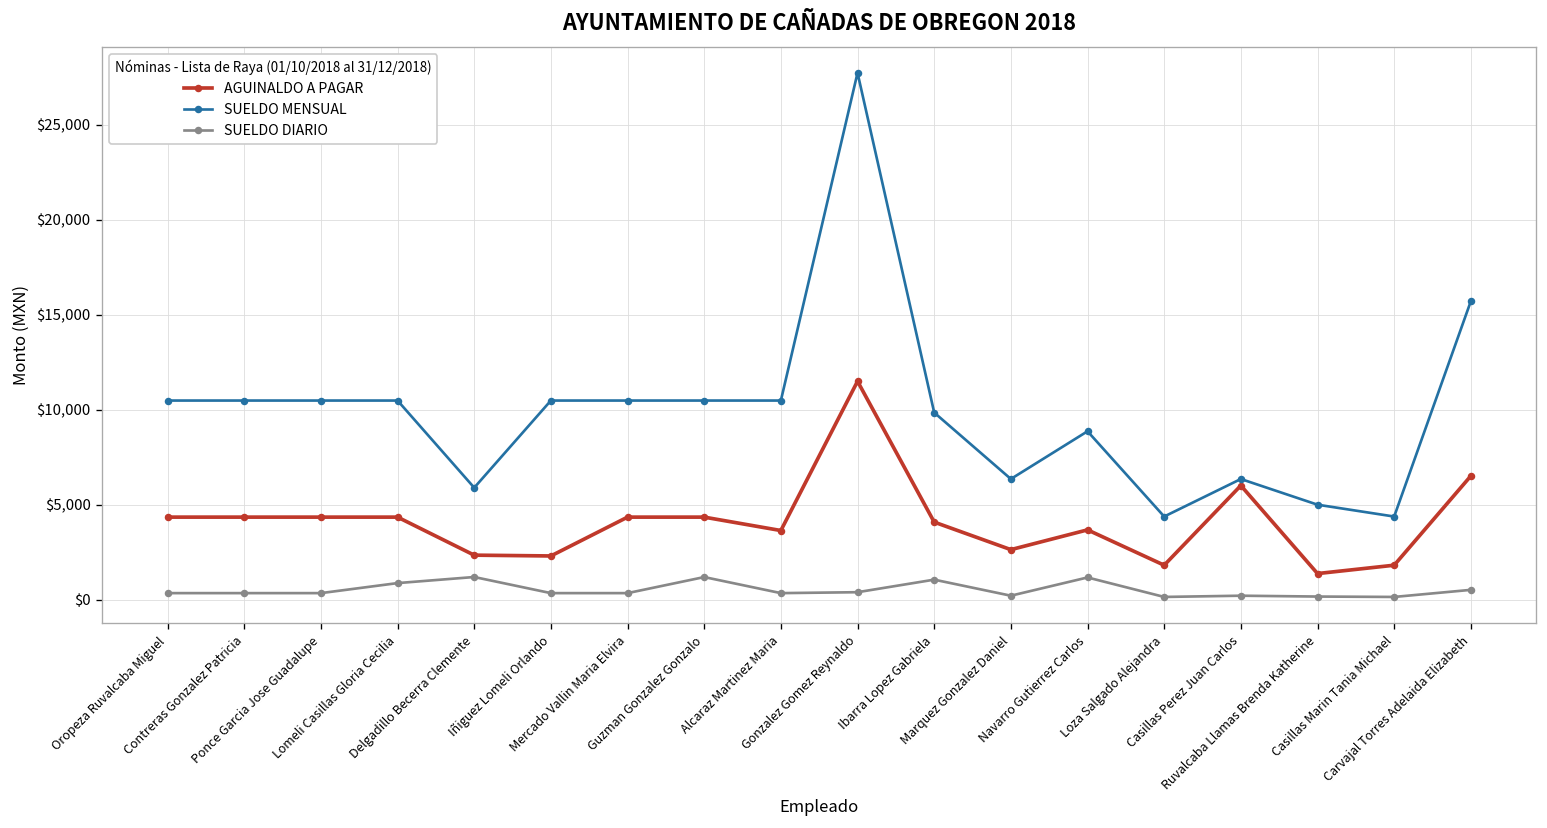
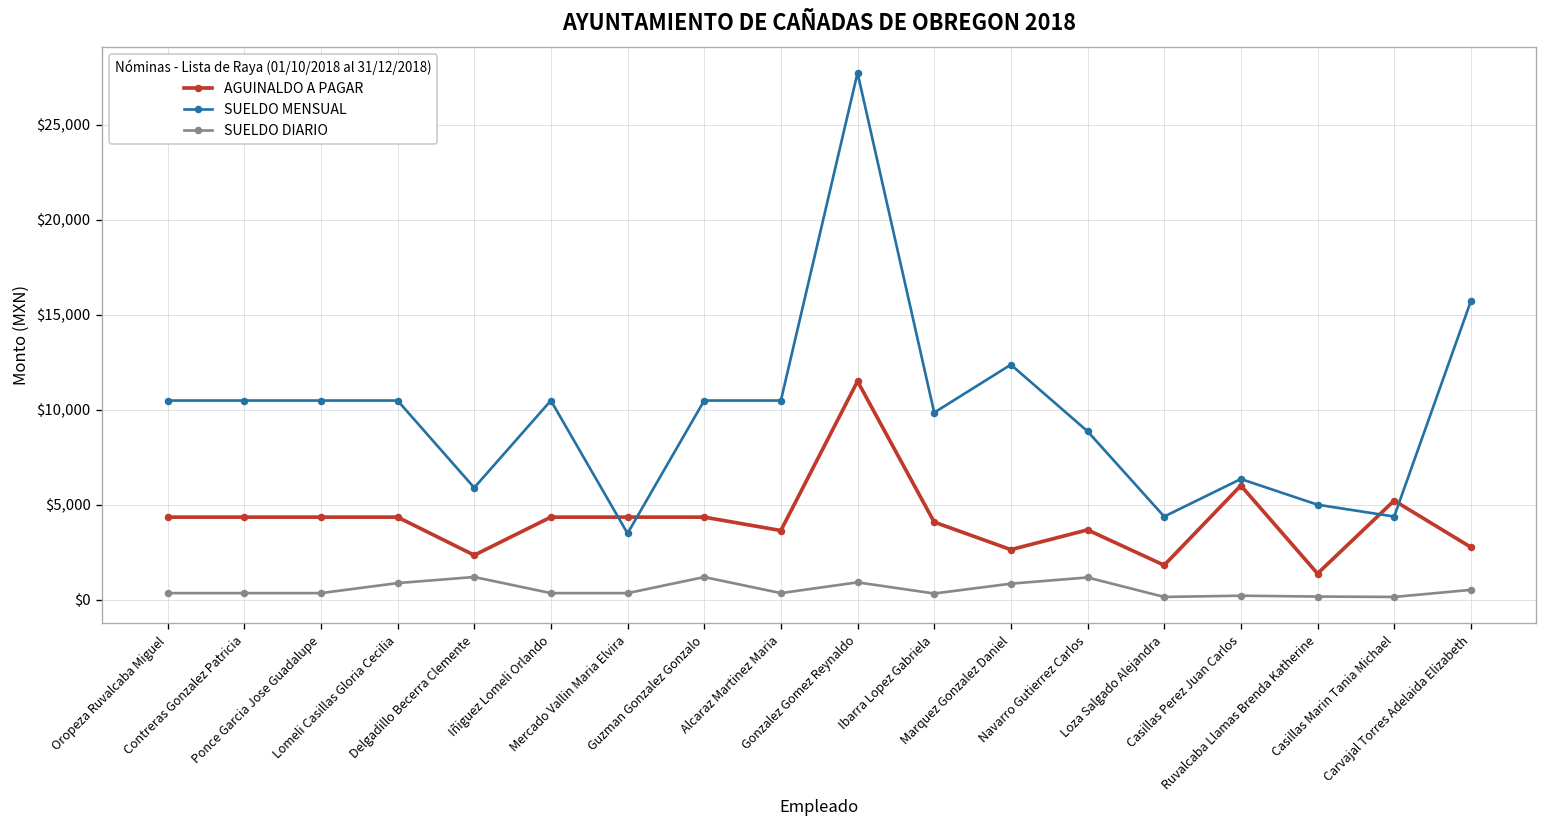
AGUINALDO A PAGAR, Iñiguez Lomeli Orlando: $2,300 -> $4,300
SUELDO MENSUAL, Mercado Vallin Maria Elvira: $10,500 -> $3,500
SUELDO DIARIO, Gonzalez Gomez Reynaldo: $400 -> $900
SUELDO DIARIO, Ibarra Lopez Gabriela: $1,100 -> $300
SUELDO MENSUAL, Marquez Gonzalez Daniel: $6,400 -> $12,400
SUELDO DIARIO, Marquez Gonzalez Daniel: $200 -> $800
AGUINALDO A PAGAR, Casillas Marin Tania Michael: $1,800 -> $5,200
AGUINALDO A PAGAR, Carvajal Torres Adelaida Elizabeth: $6,500 -> $2,800
